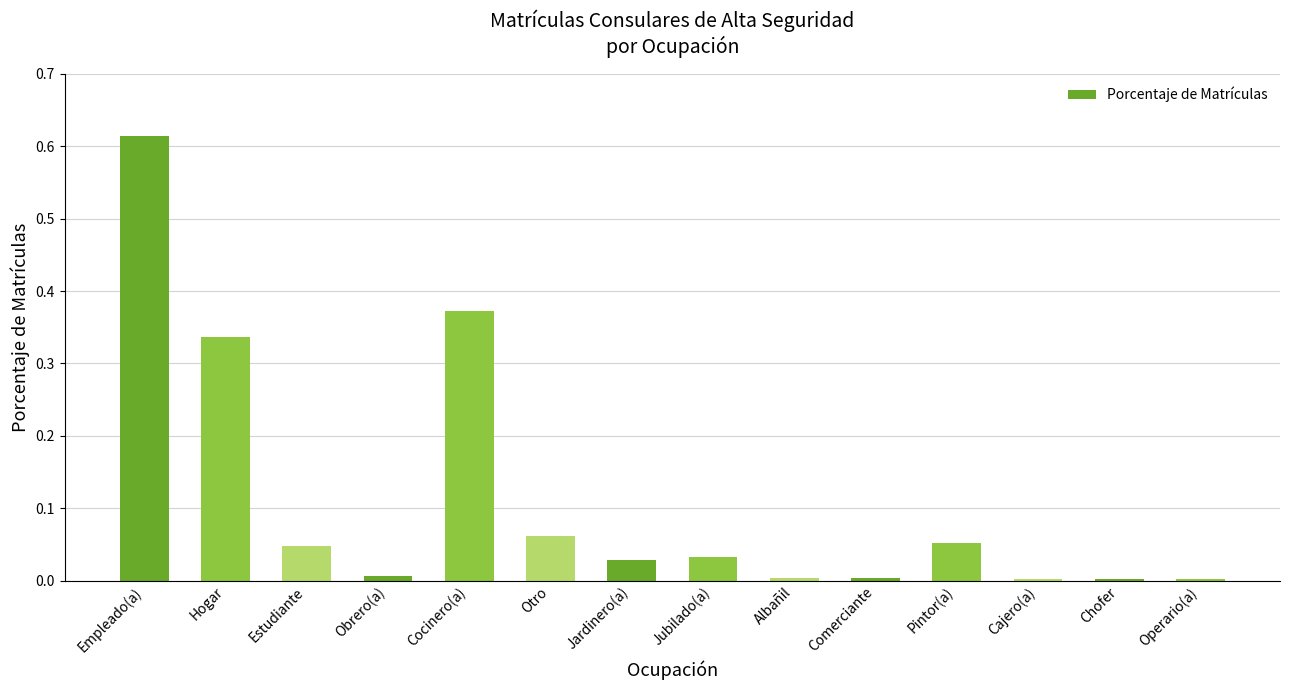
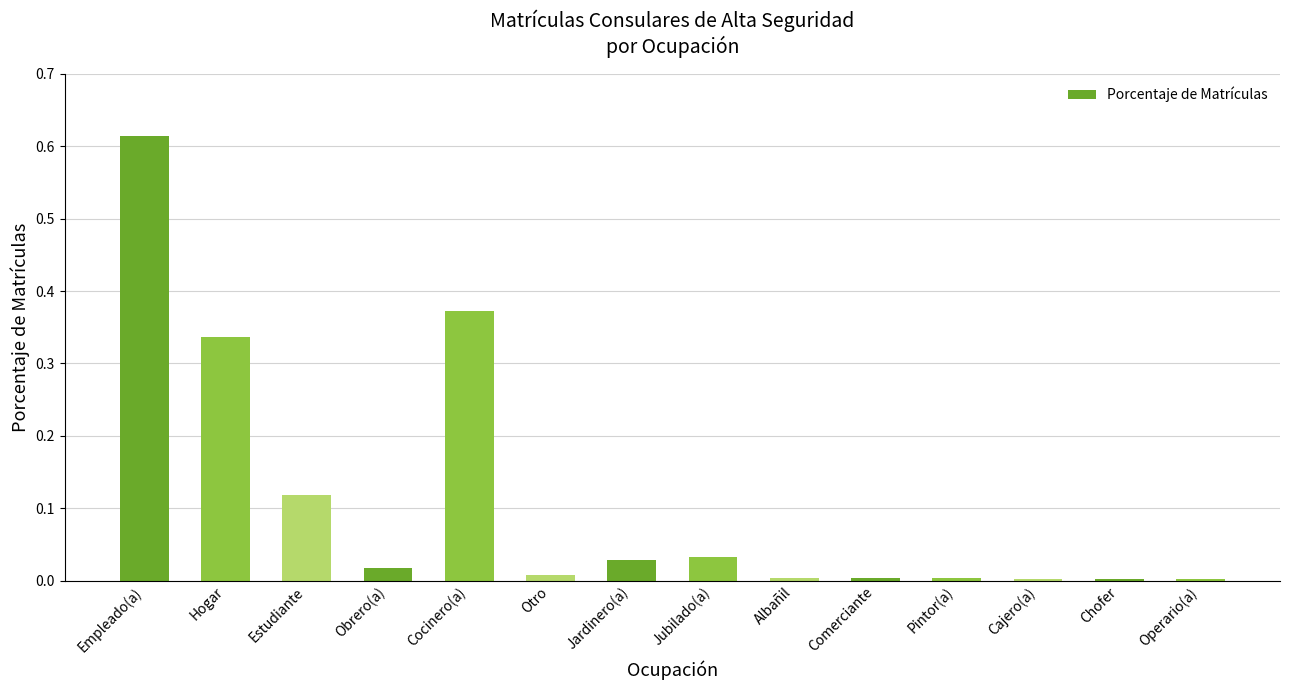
Estudiante: 0.05 -> 0.12
Obrero(a): 0.01 -> 0.02
Otro: 0.06 -> 0.01
Pintor(a): 0.05 -> 0.00
